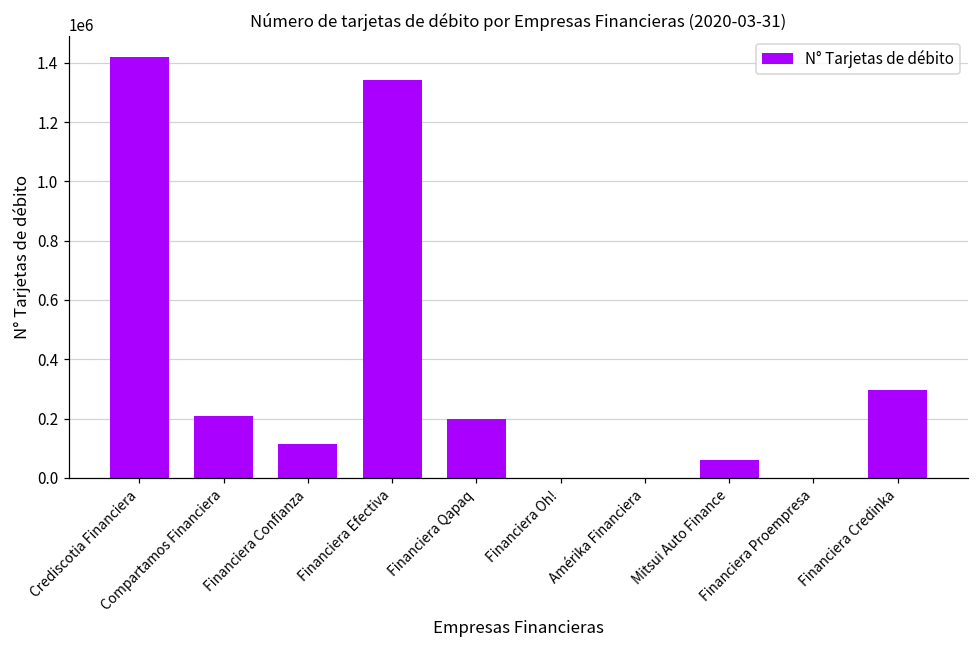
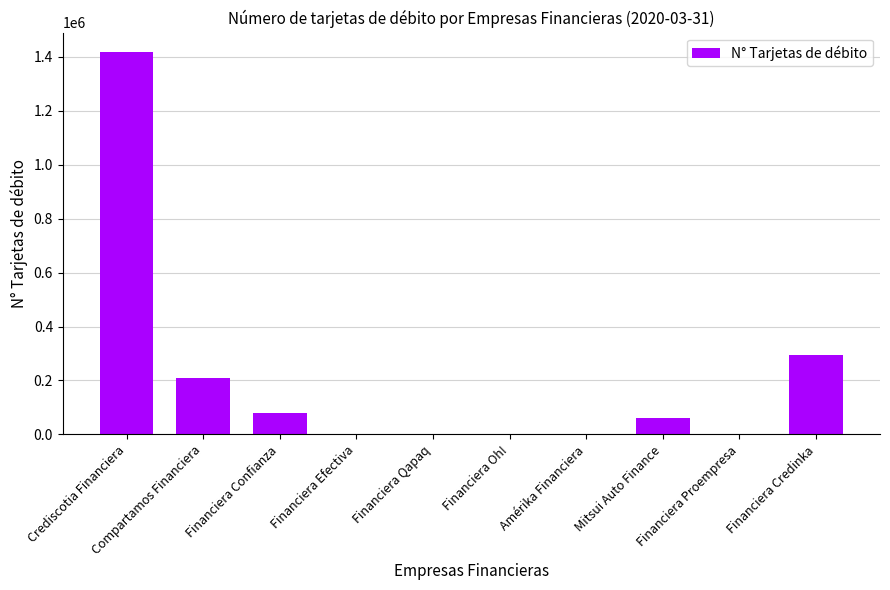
Financiera Confianza: 110000 -> 80000
Financiera Efectiva: 1340000 -> 0
Financiera Qapaq: 200000 -> 0
